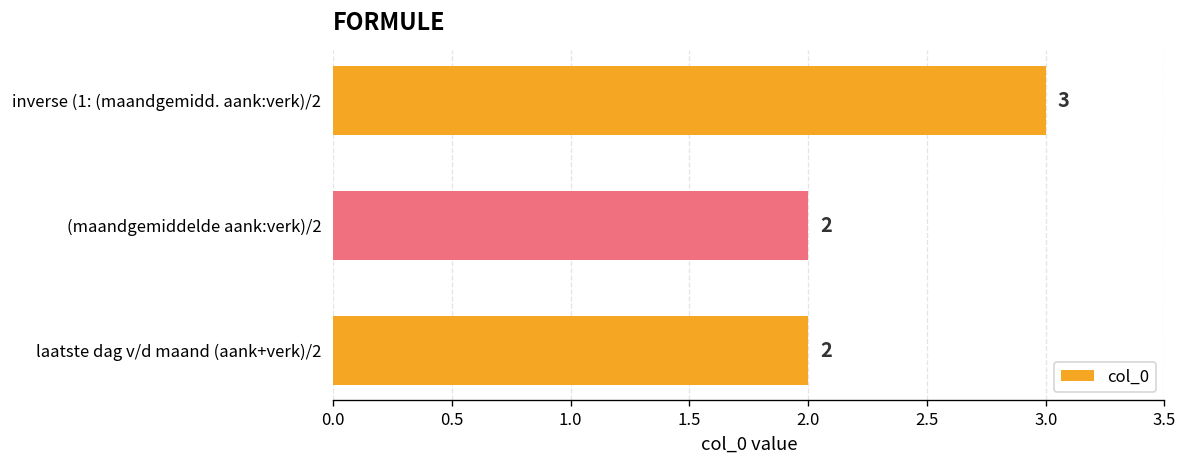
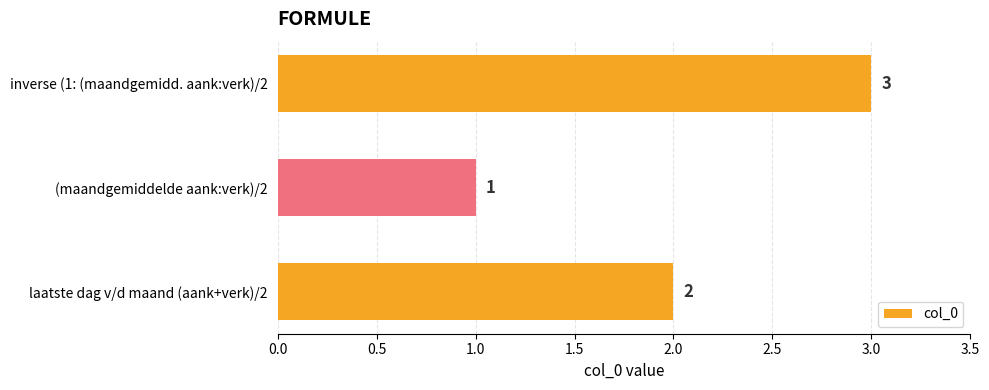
(maandgemiddelde aank:verk)/2: 2 -> 1
